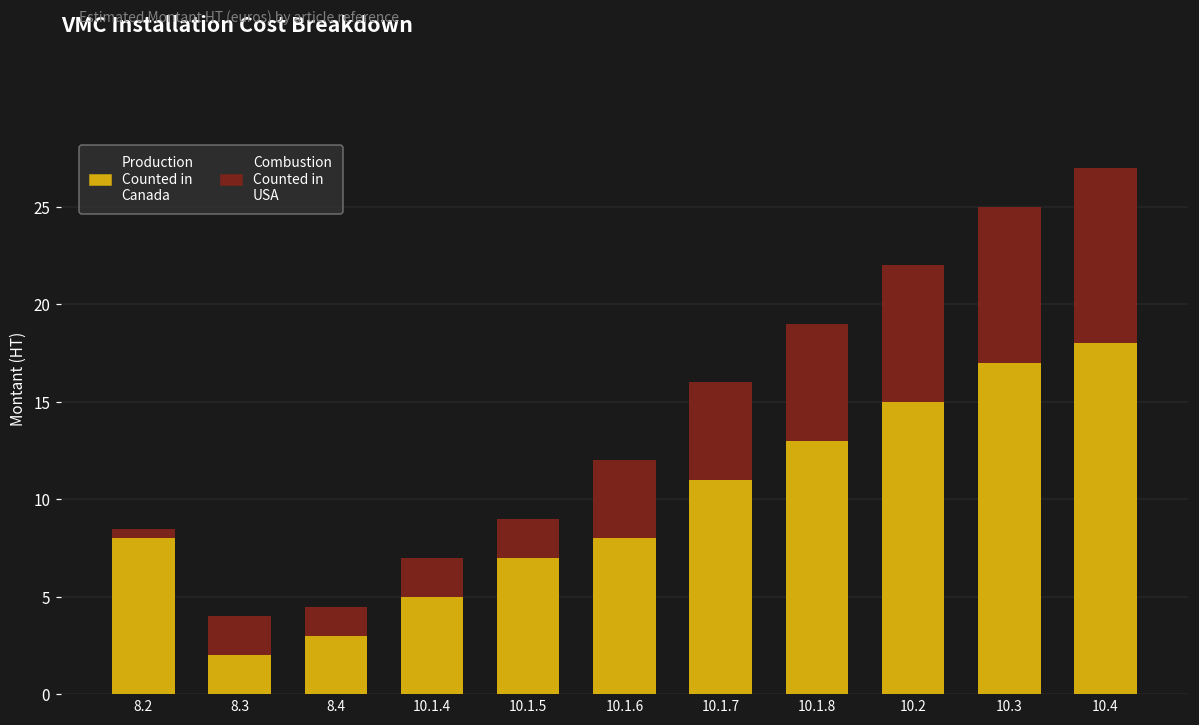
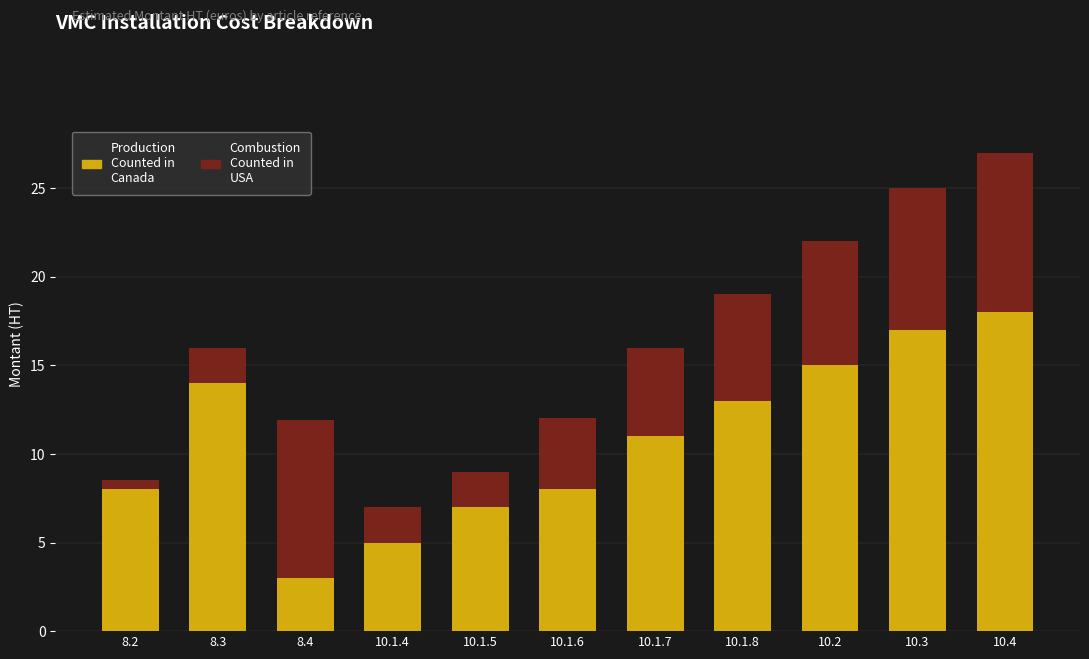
Production Counted in Canada, 8.3: 2 -> 14
Combustion Counted in USA, 8.4: 1.5 -> 8.9
